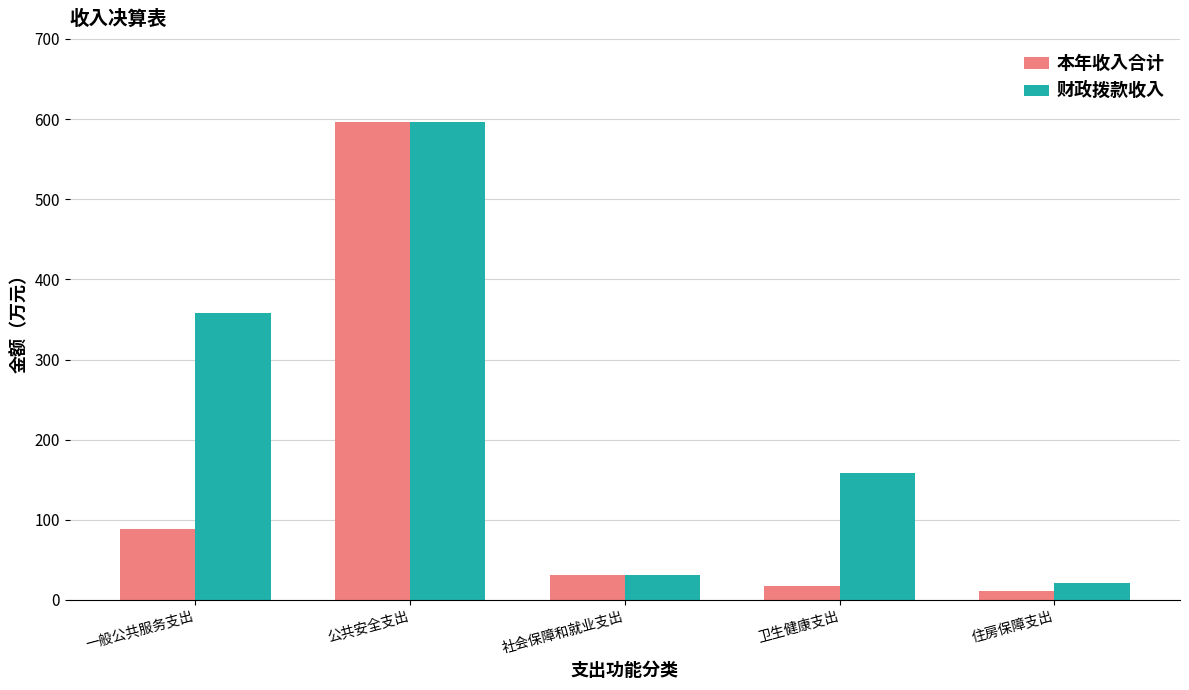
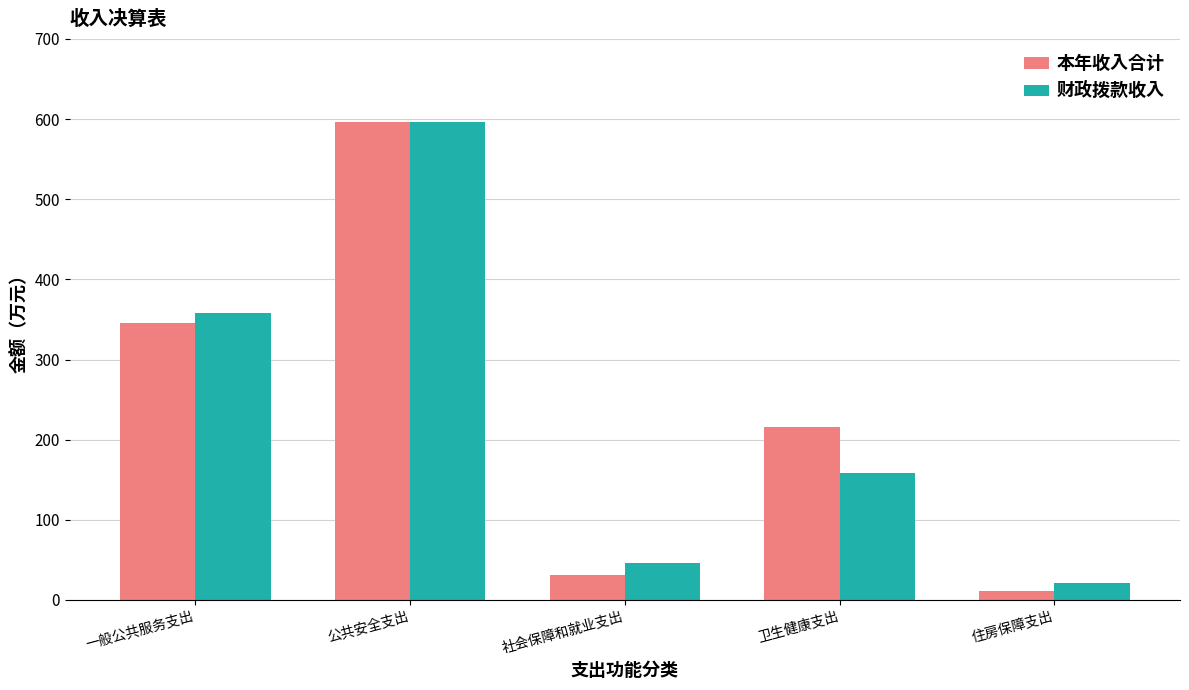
本年收入合计, 一般公共服务支出: 90 -> 350
财政拨款收入, 社会保障和就业支出: 30 -> 50
本年收入合计, 卫生健康支出: 20 -> 220
